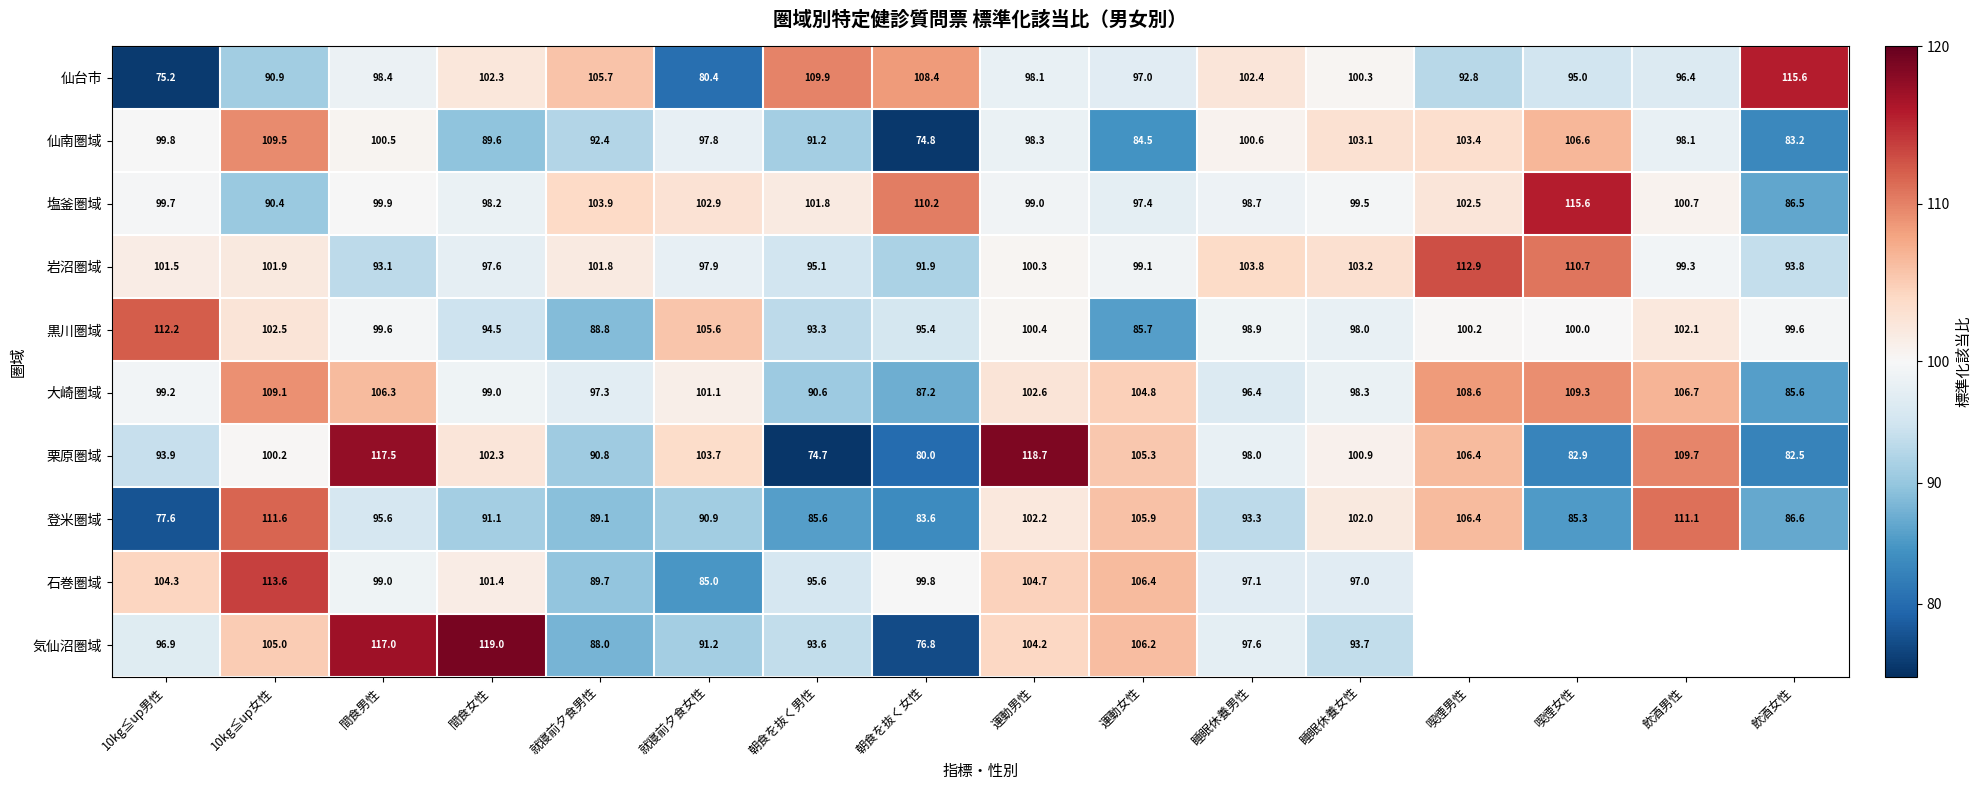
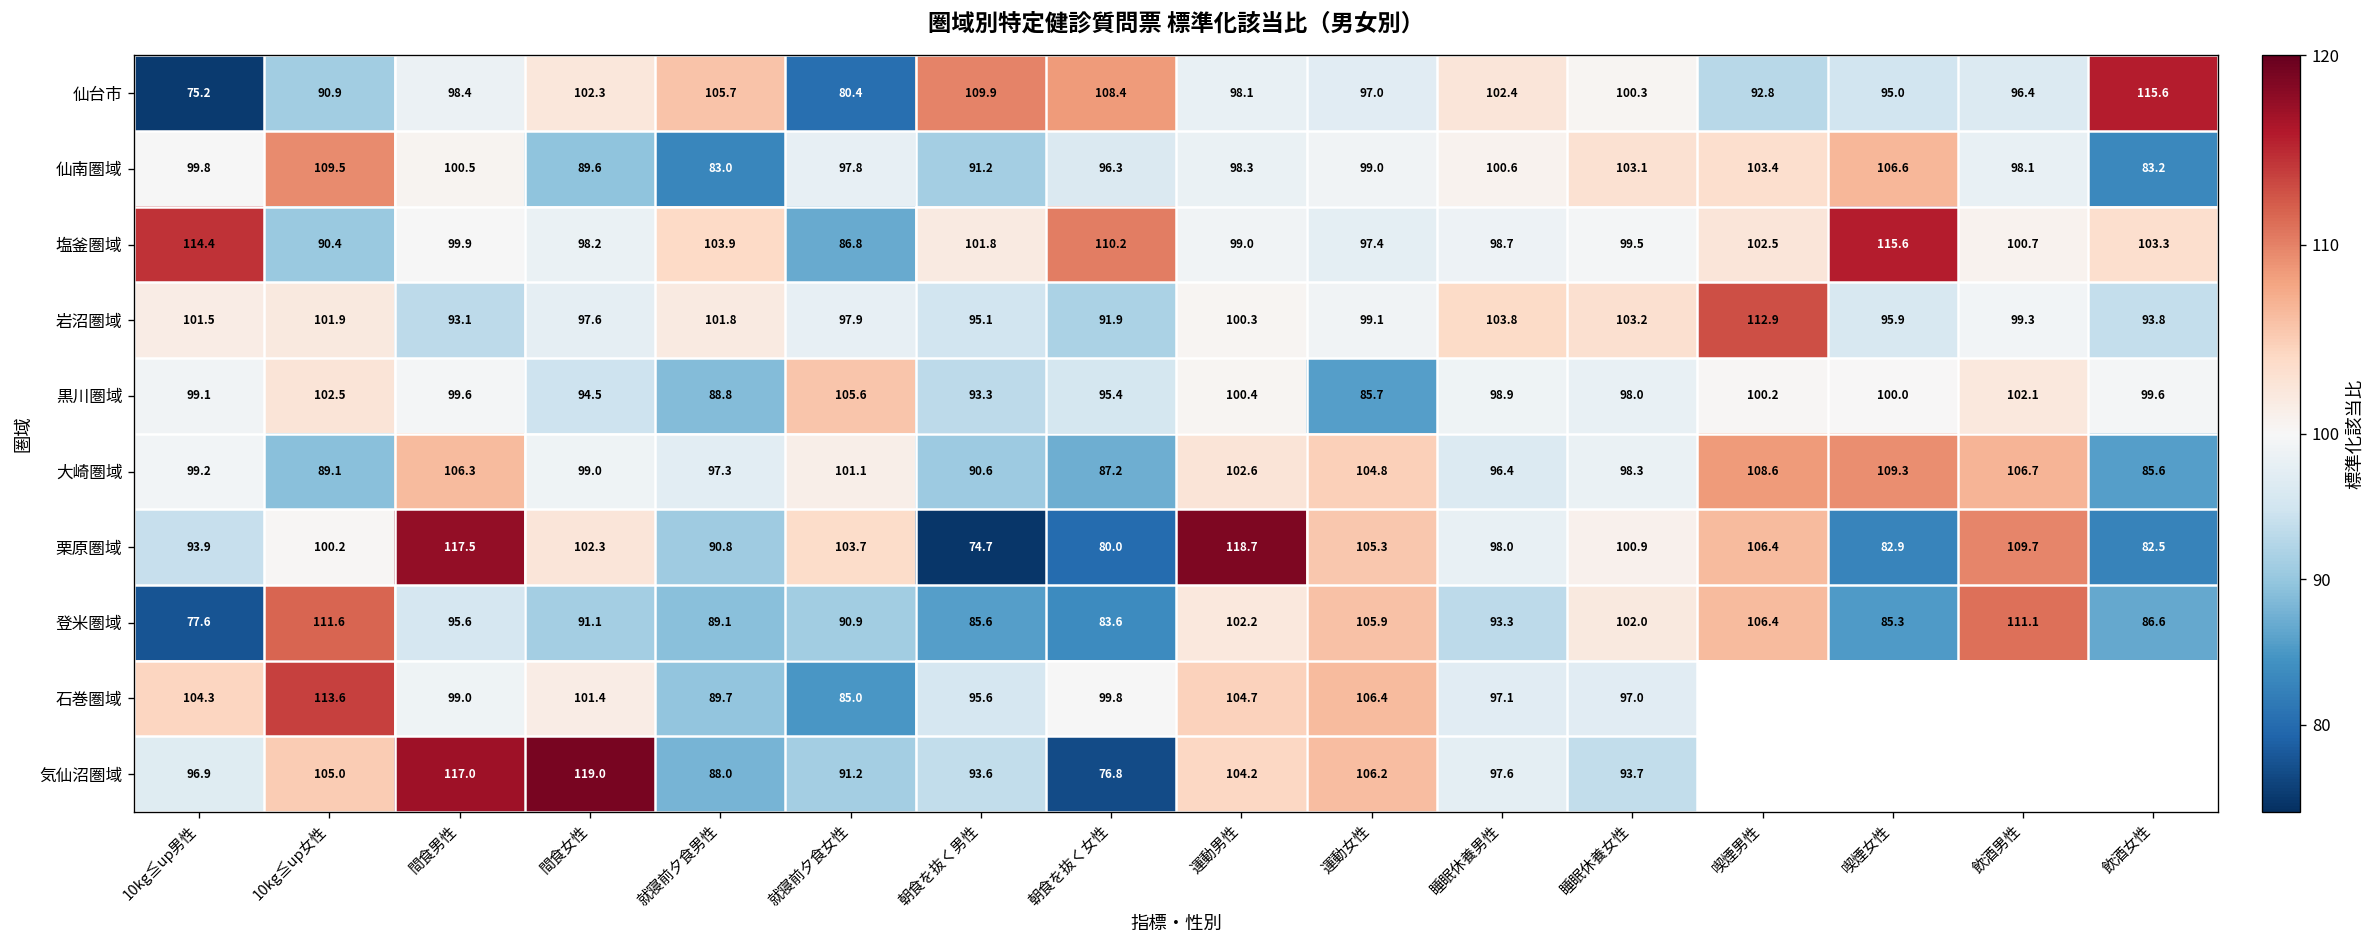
仙南圏域, 就寝前夕食男性: 92.4 -> 83.0
仙南圏域, 朝食を抜く女性: 74.8 -> 96.3
仙南圏域, 運動女性: 84.5 -> 99.0
塩釜圏域, 10kg≦up男性: 99.7 -> 114.4
塩釜圏域, 就寝前夕食女性: 102.9 -> 86.8
塩釜圏域, 飲酒女性: 86.5 -> 103.3
岩沼圏域, 喫煙女性: 110.7 -> 95.9
黒川圏域, 10kg≦up男性: 112.2 -> 99.1
大崎圏域, 10kg≦up女性: 109.1 -> 89.1
